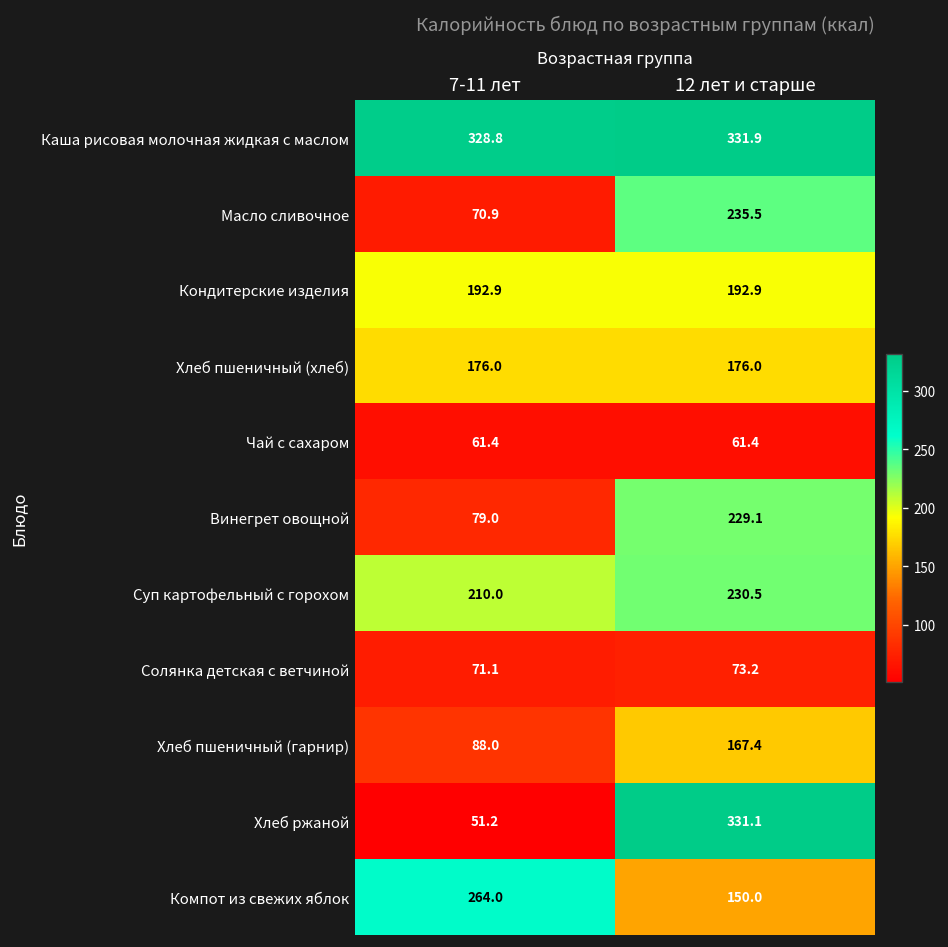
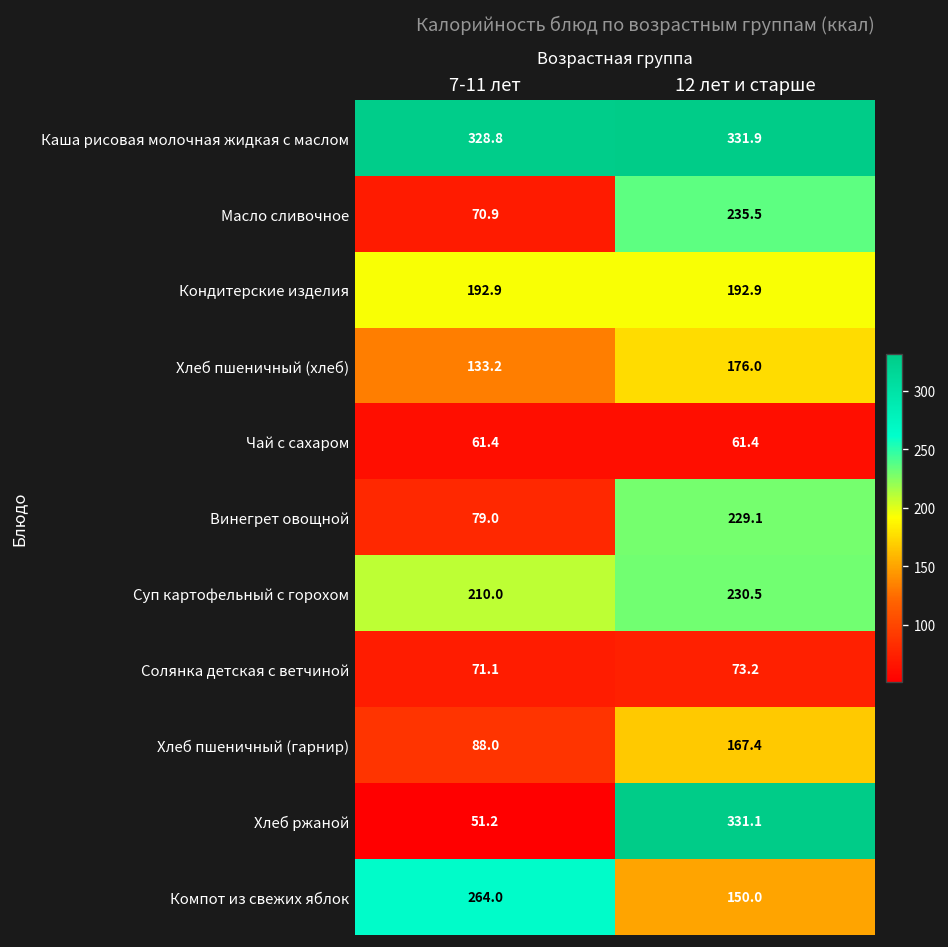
Хлеб пшеничный (хлеб), 7-11 лет: 176.0 -> 133.2
